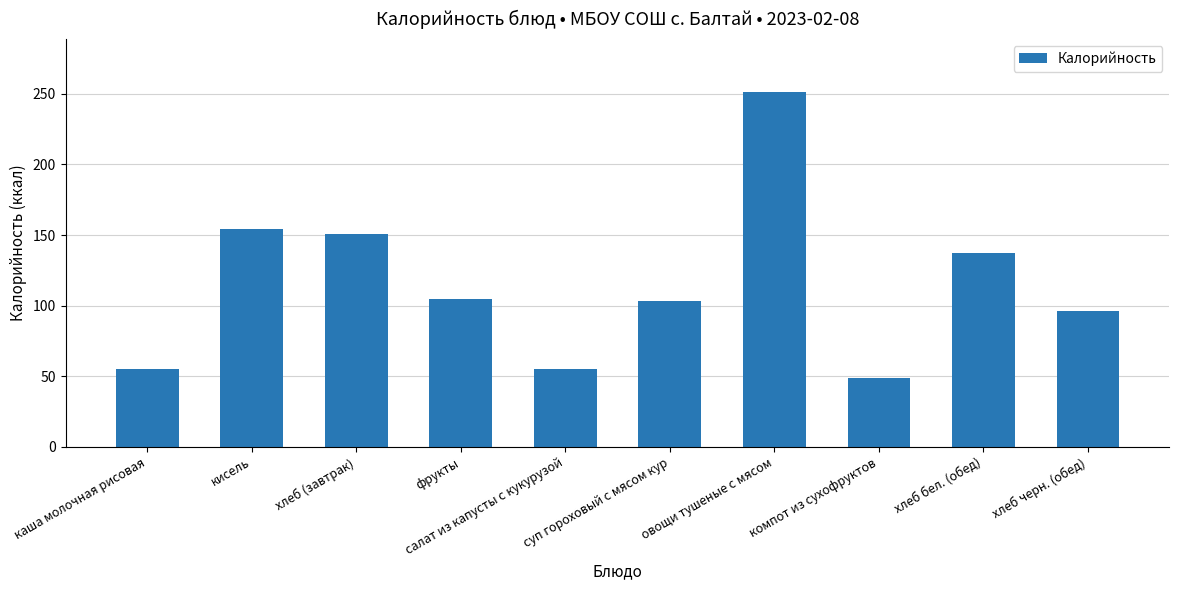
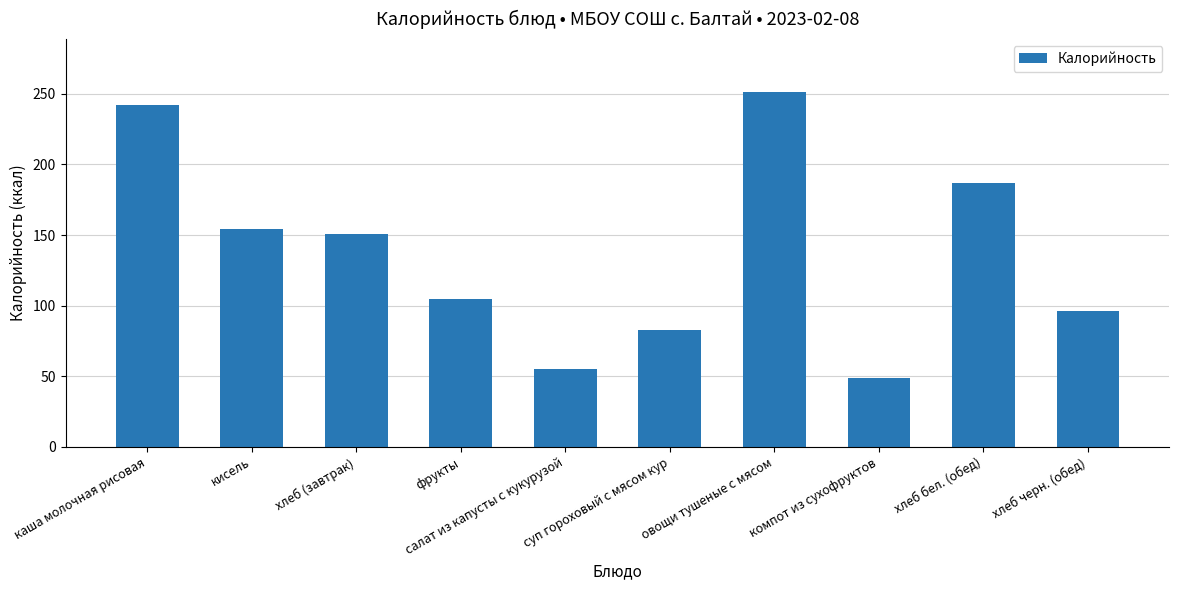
каша молочная рисовая: 55 -> 242
суп гороховый с мясом кур: 103 -> 83
хлеб бел. (обед): 137 -> 187
